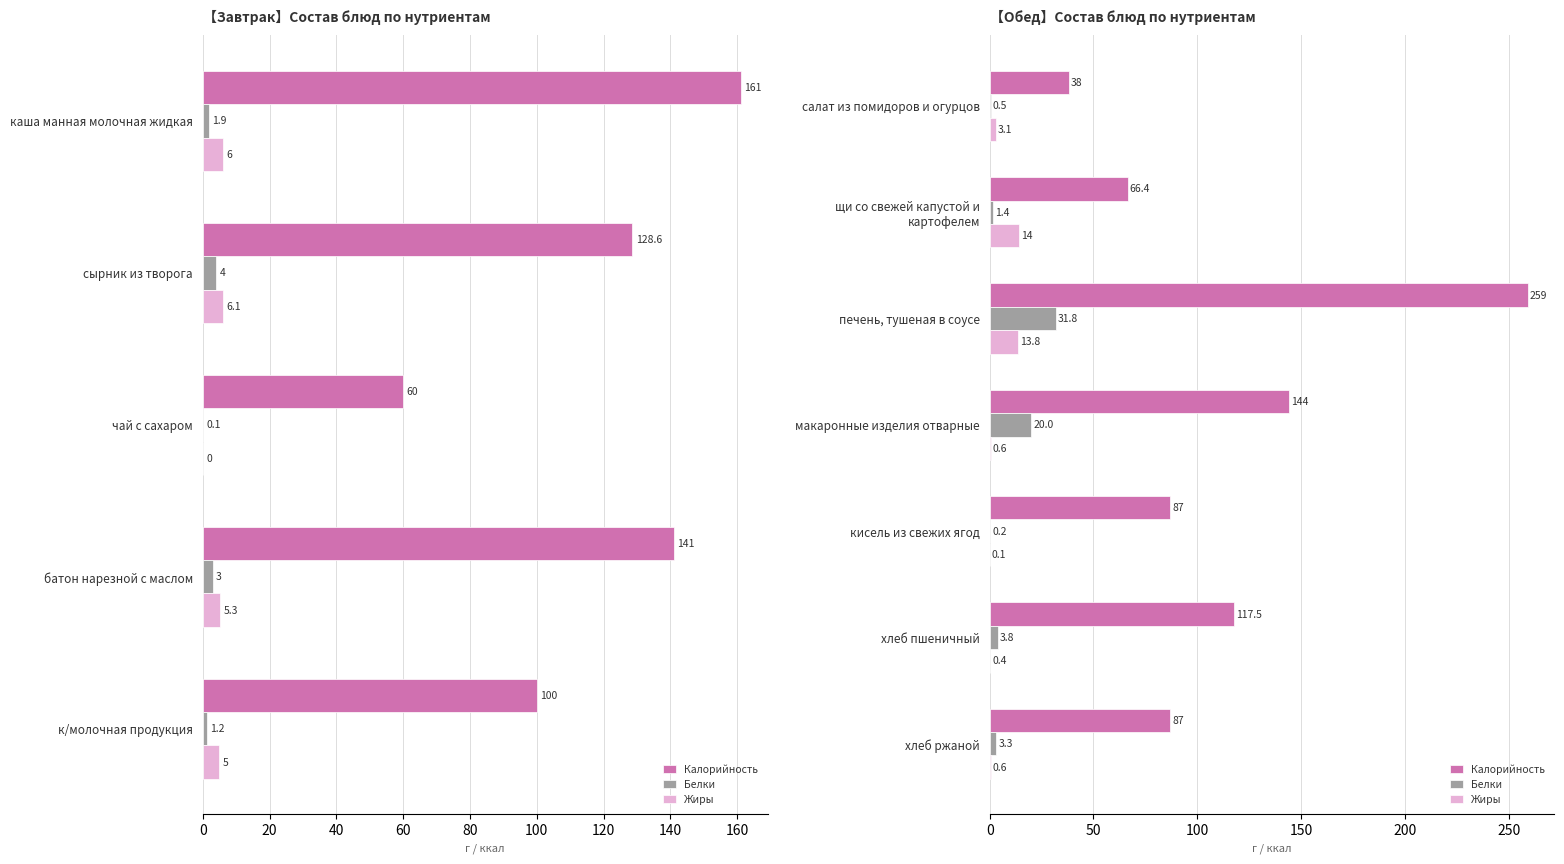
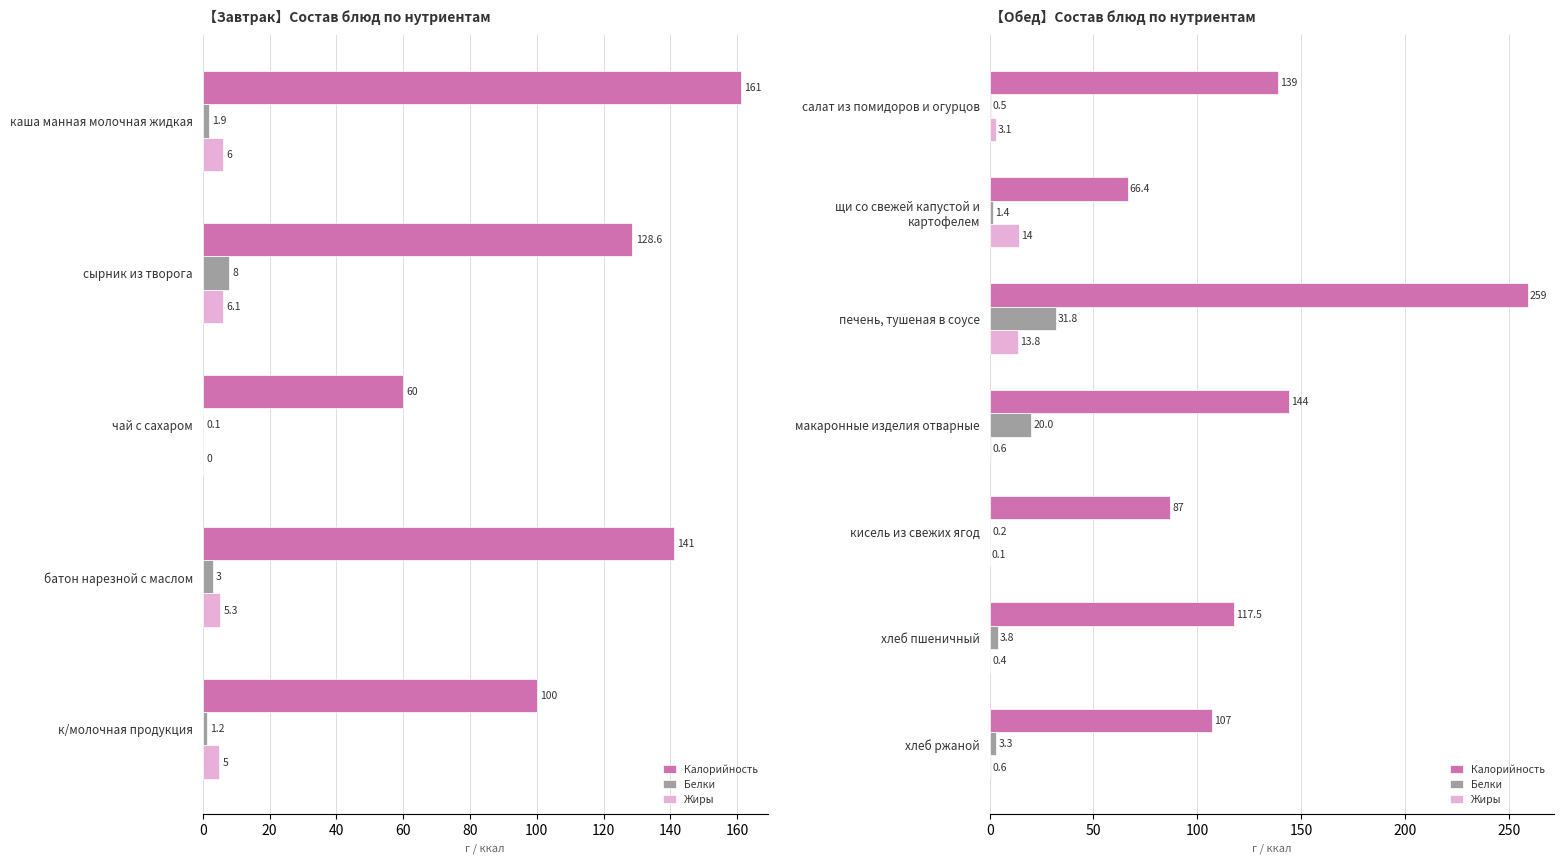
【Завтрак】Состав блюд по нутриентам, Белки, сырник из творога: 4 -> 8
【Обед】Состав блюд по нутриентам, Калорийность, салат из помидоров и огурцов: 38 -> 139
【Обед】Состав блюд по нутриентам, Калорийность, хлеб ржаной: 87 -> 107
